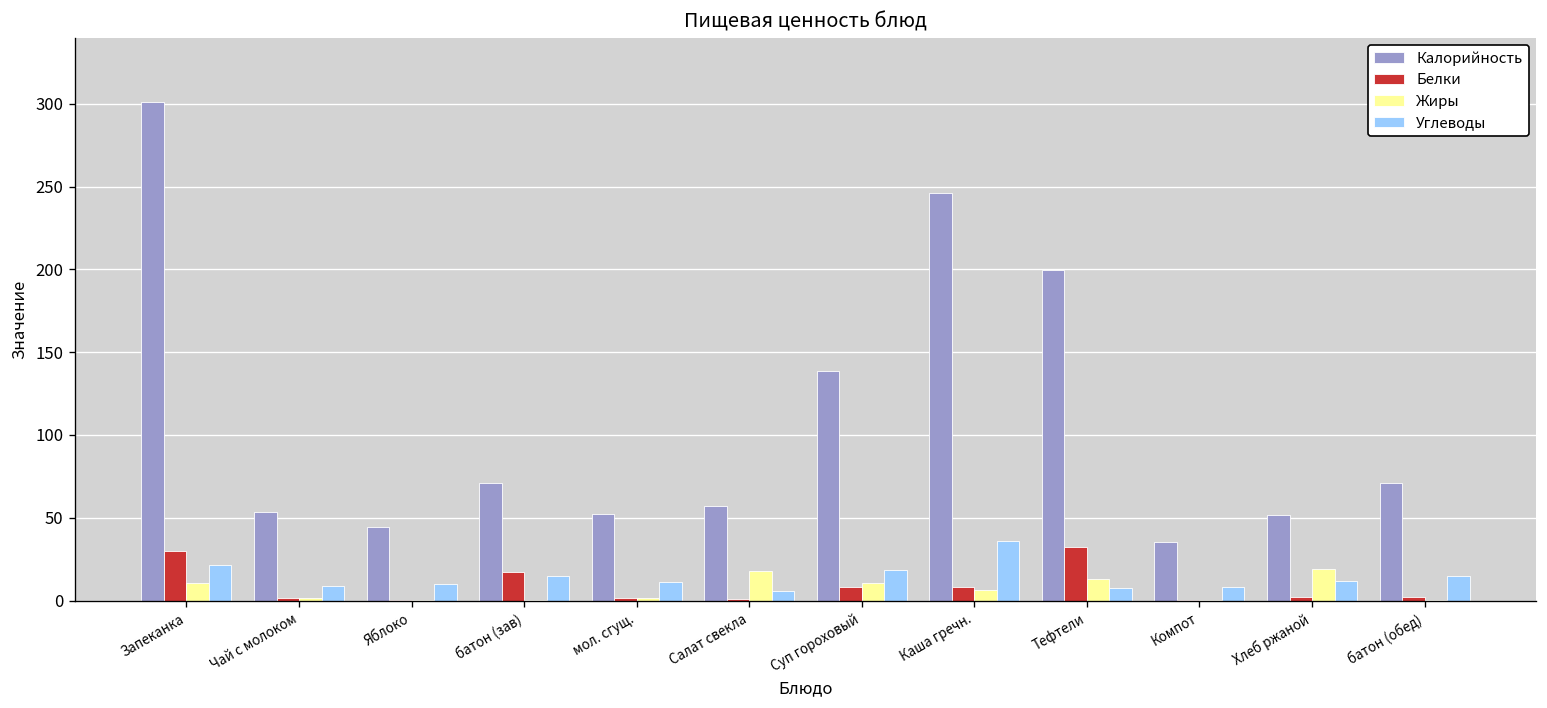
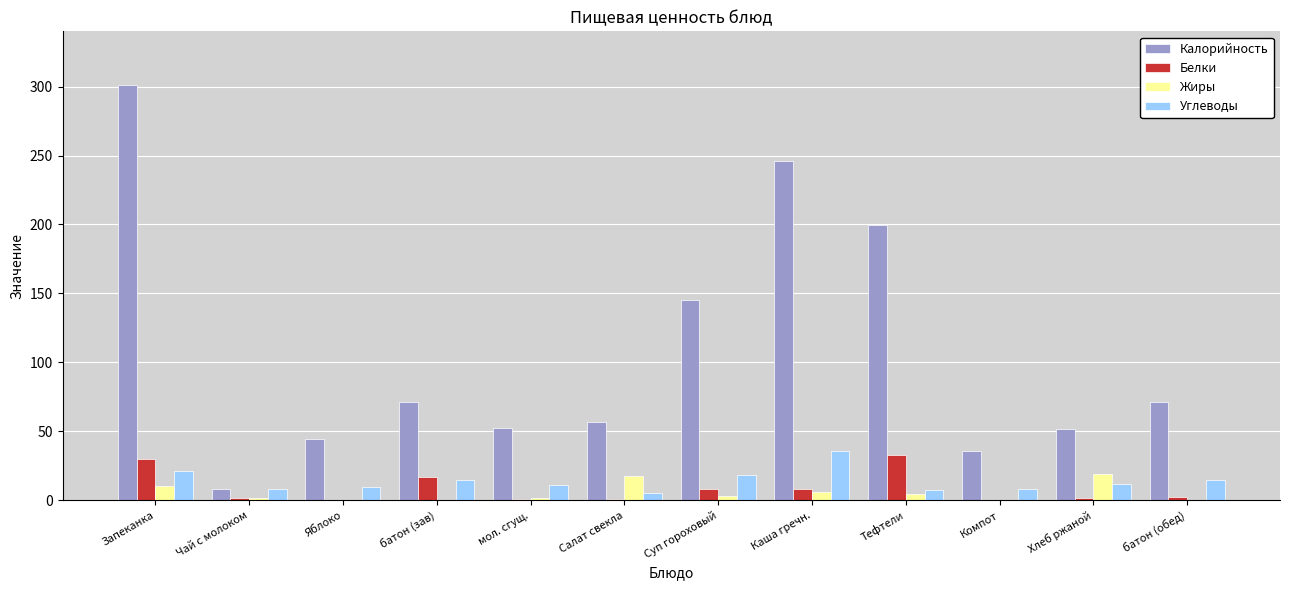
Калорийность, Чай с молоком: 54 -> 8
Калорийность, Суп гороховый: 139 -> 145
Жиры, Суп гороховый: 10 -> 4
Жиры, Тефтели: 13 -> 4
